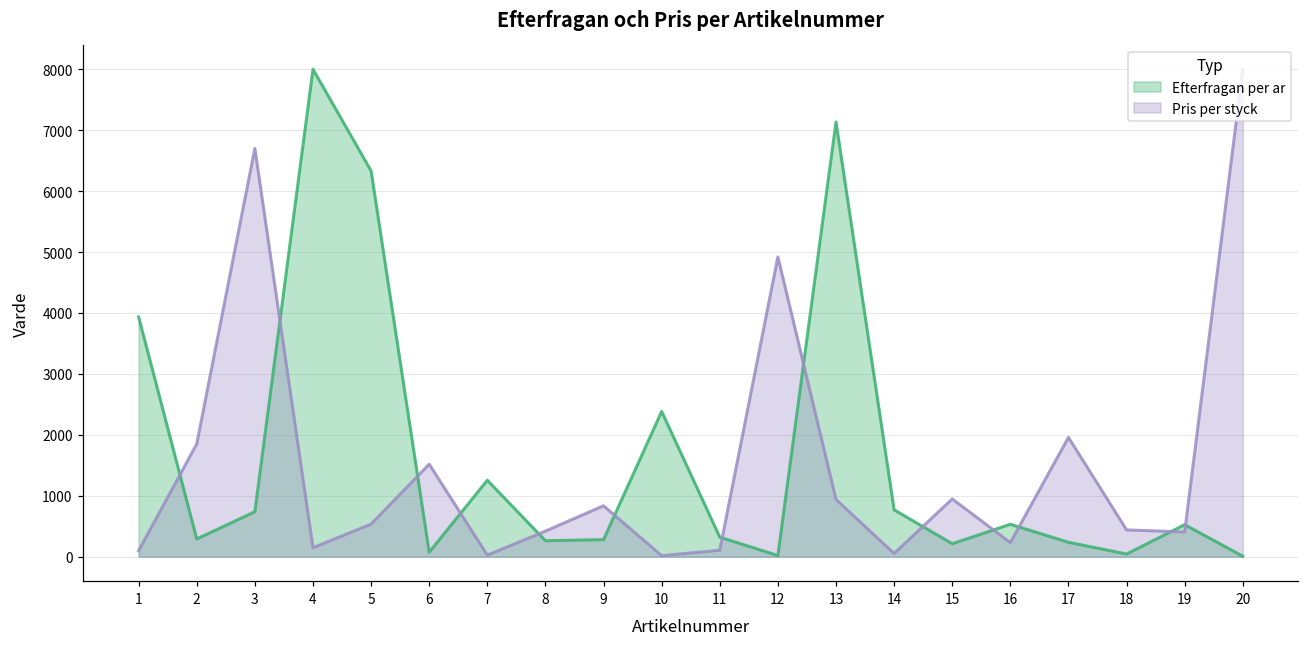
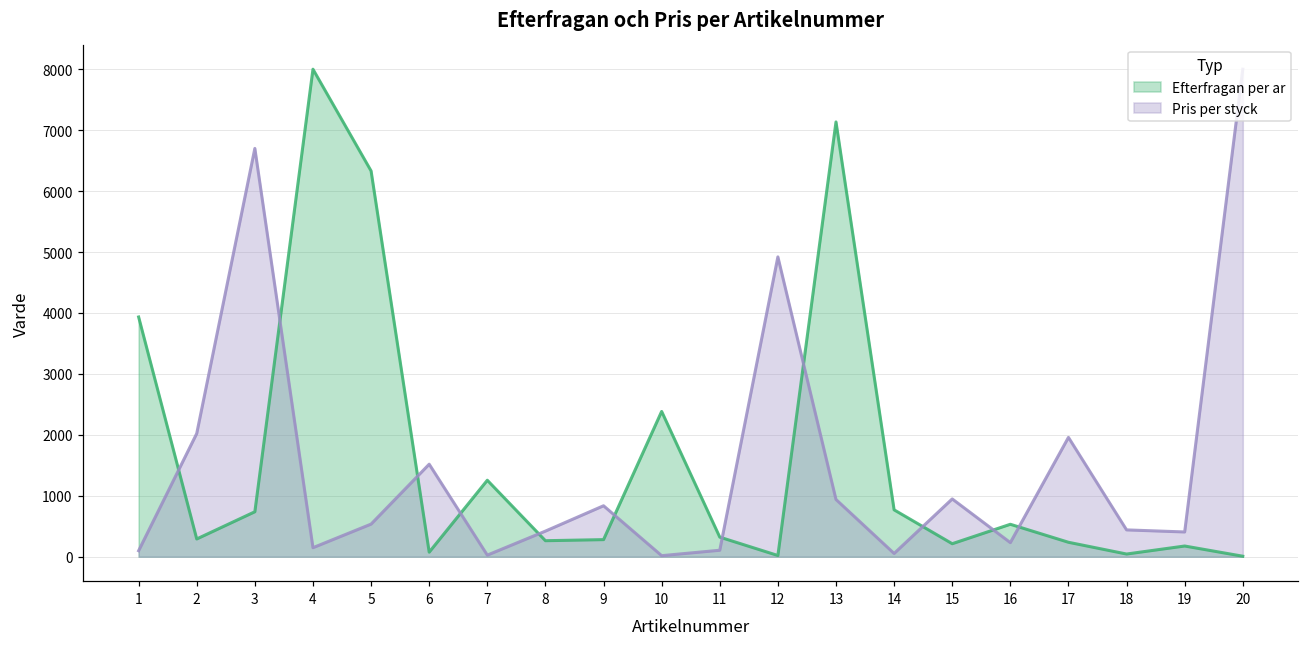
Pris per styck, 2: 1900 -> 2000
Efterfragan per ar, 19: 500 -> 200
